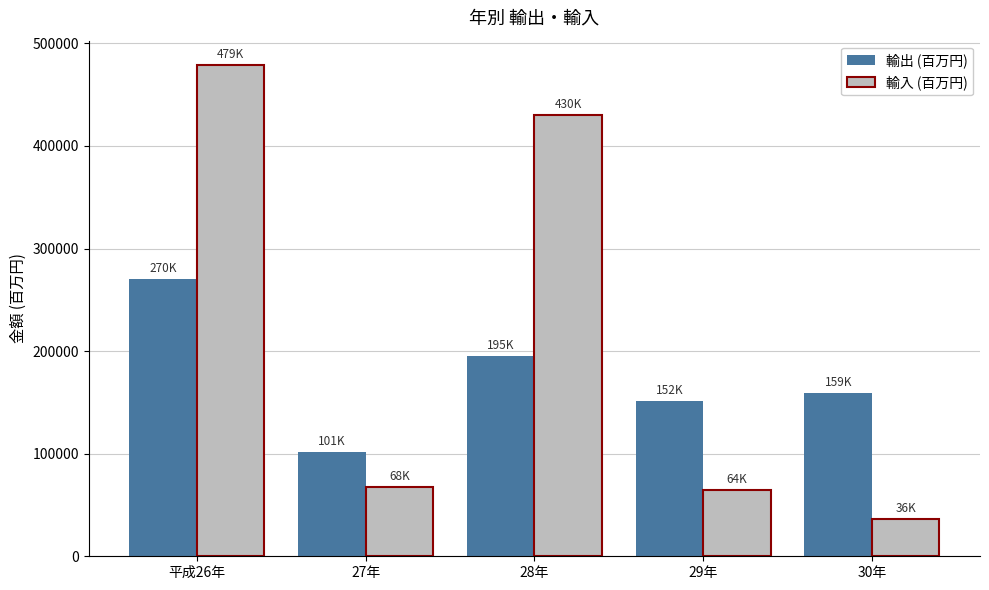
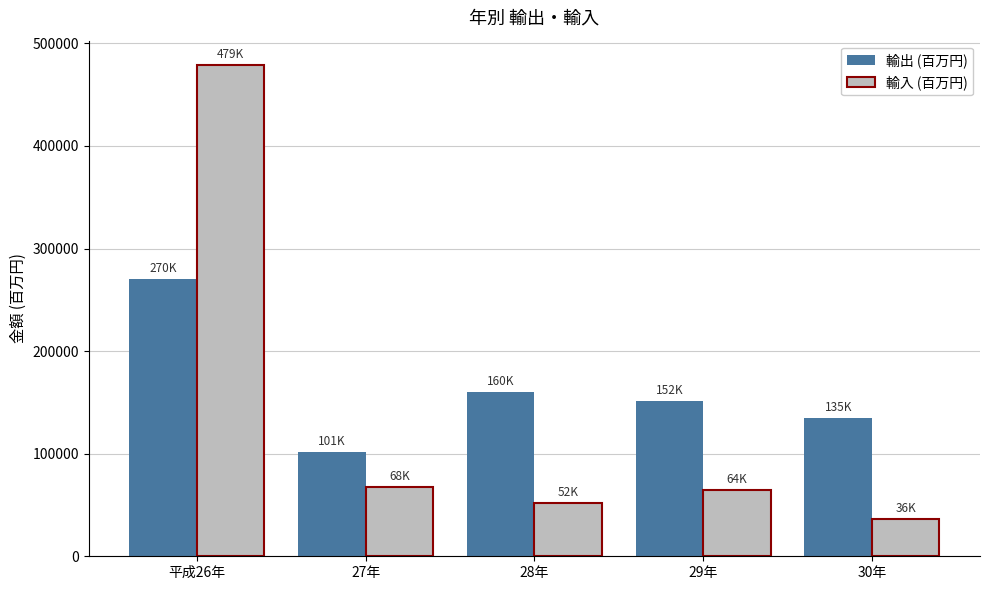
輸出 (百万円), 28年: 195K -> 160K
輸入 (百万円), 28年: 430K -> 52K
輸出 (百万円), 30年: 159K -> 135K
